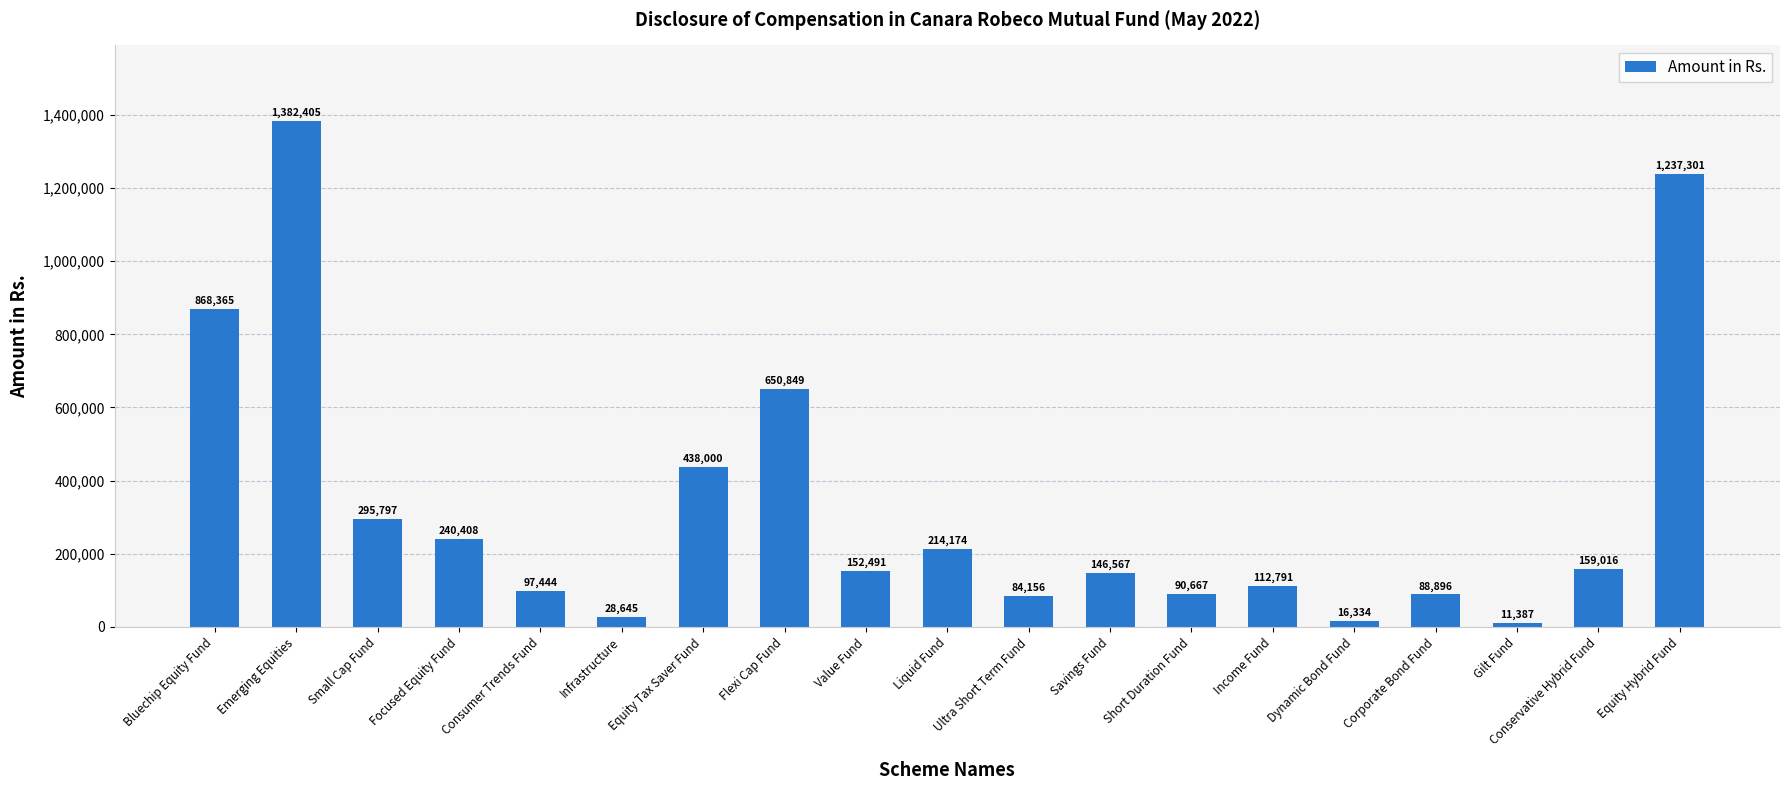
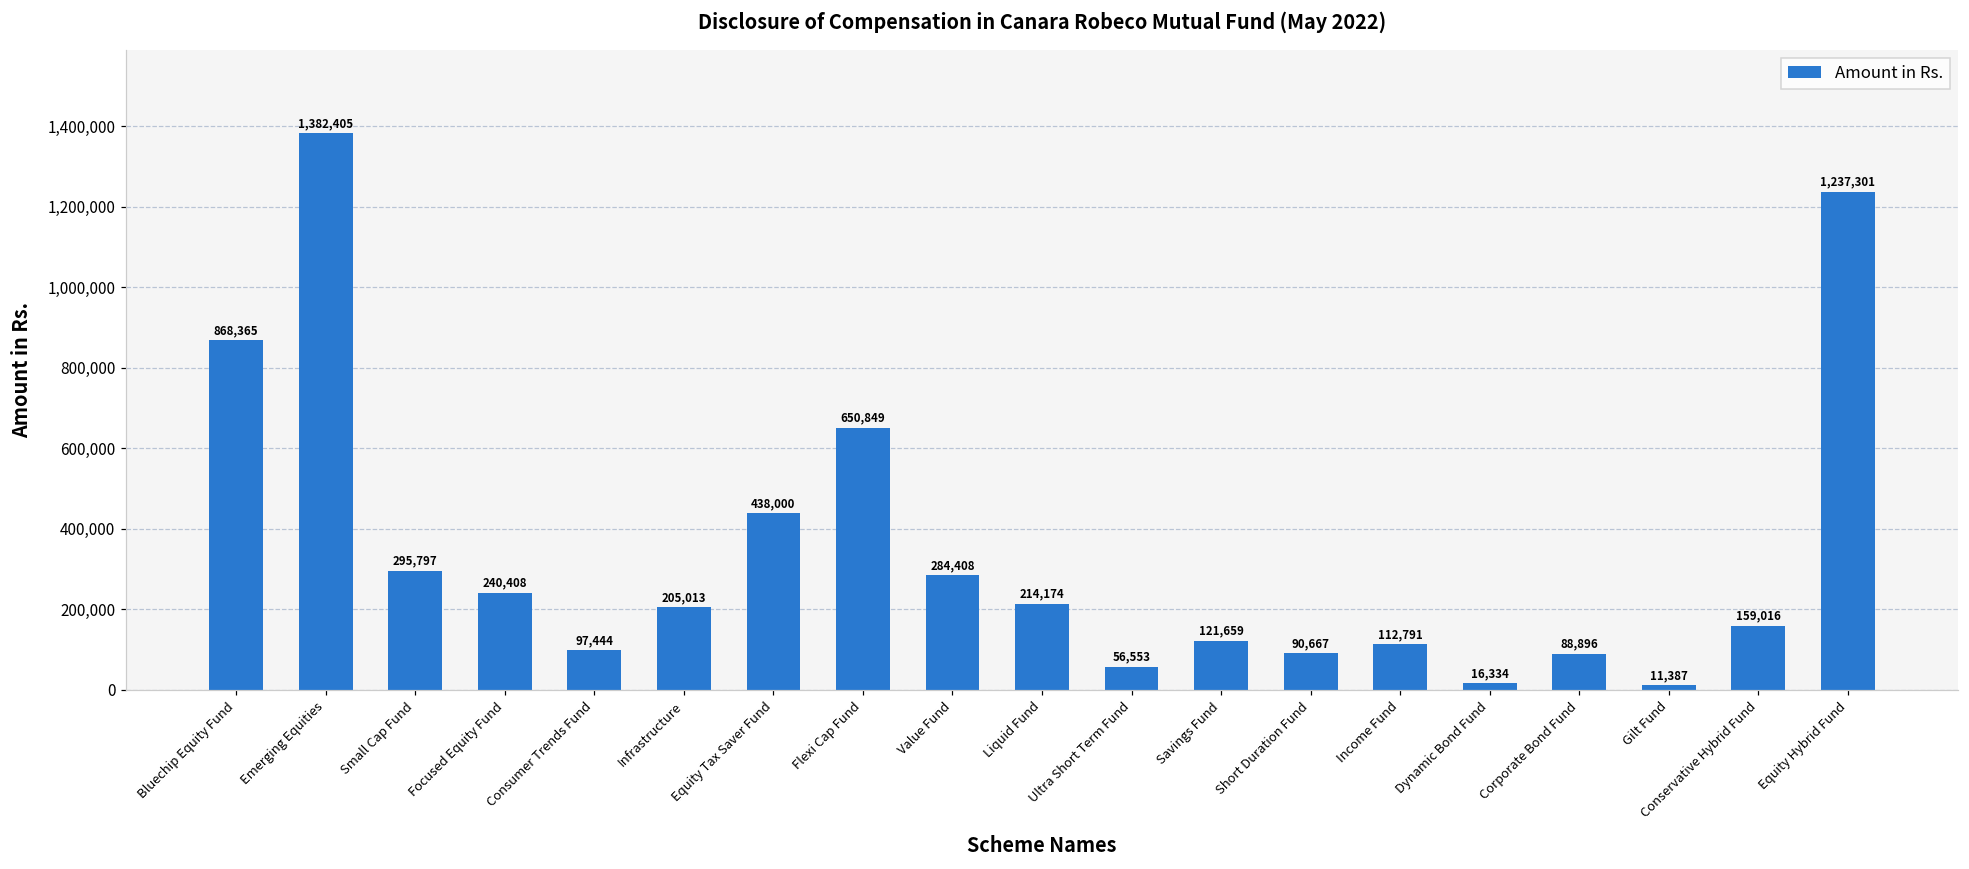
Infrastructure: 28,645 -> 205,013
Value Fund: 152,491 -> 284,408
Ultra Short Term Fund: 84,156 -> 56,553
Savings Fund: 146,567 -> 121,659
